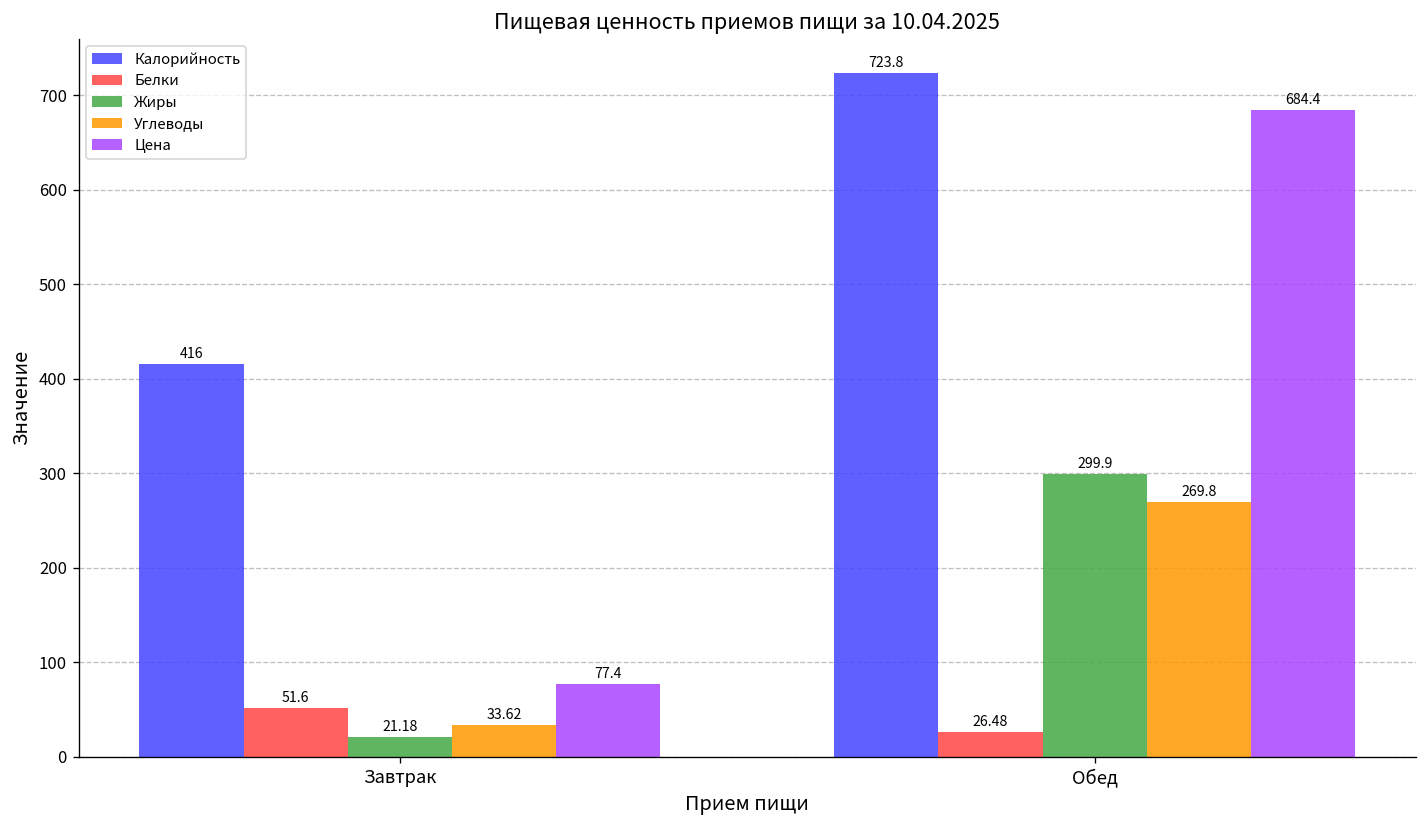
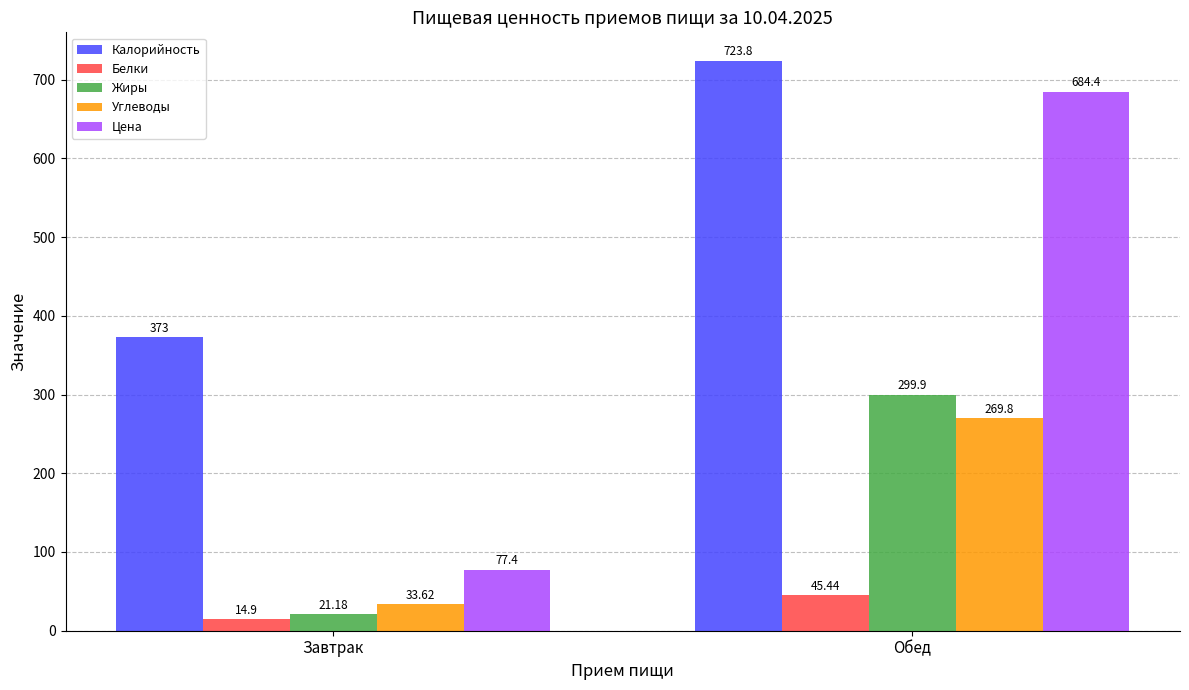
Калорийность, Завтрак: 416 -> 373
Белки, Завтрак: 51.6 -> 14.9
Белки, Обед: 26.48 -> 45.44
